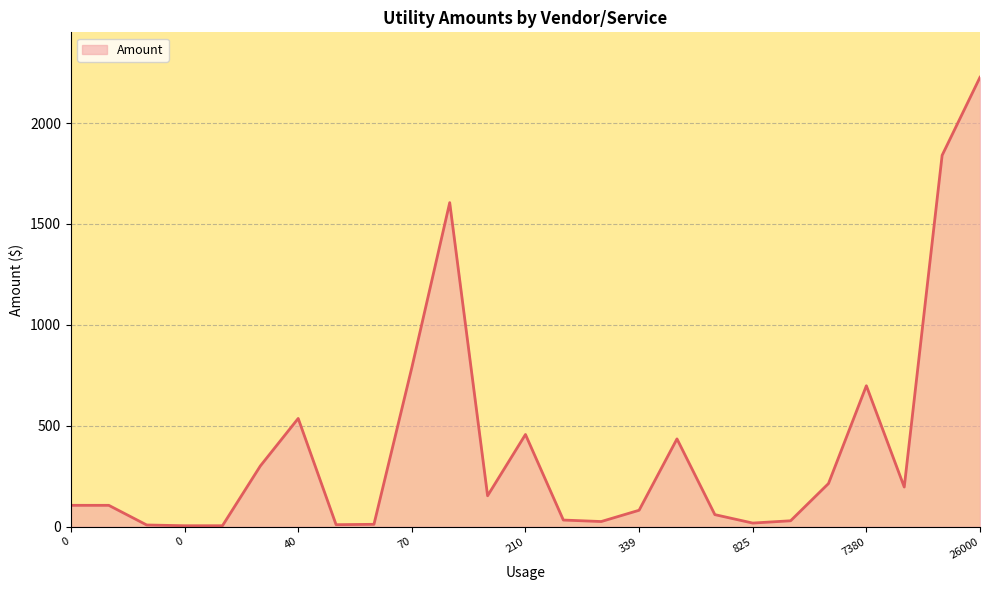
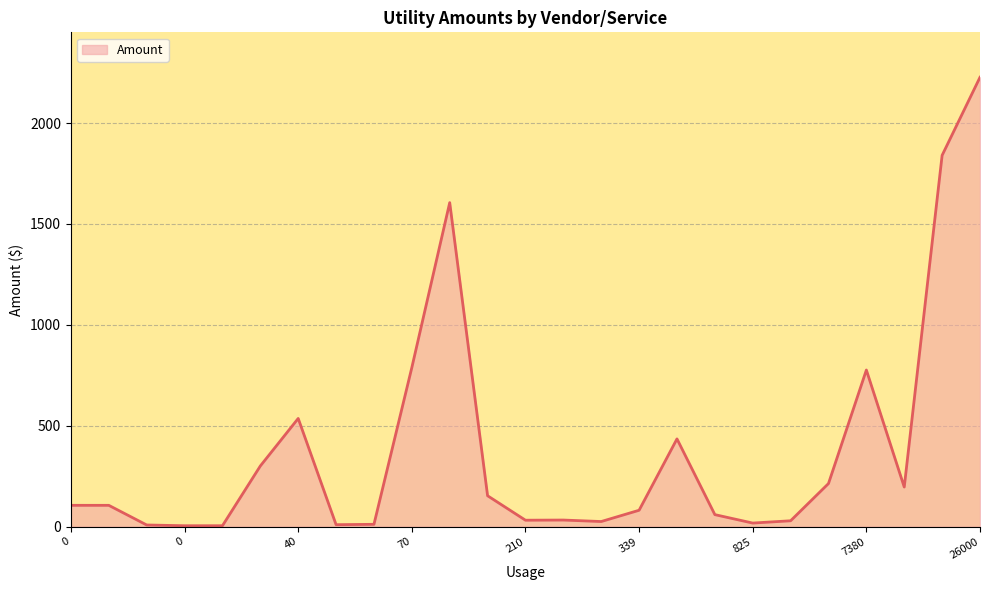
210: 460 -> 30
7380: 700 -> 780
